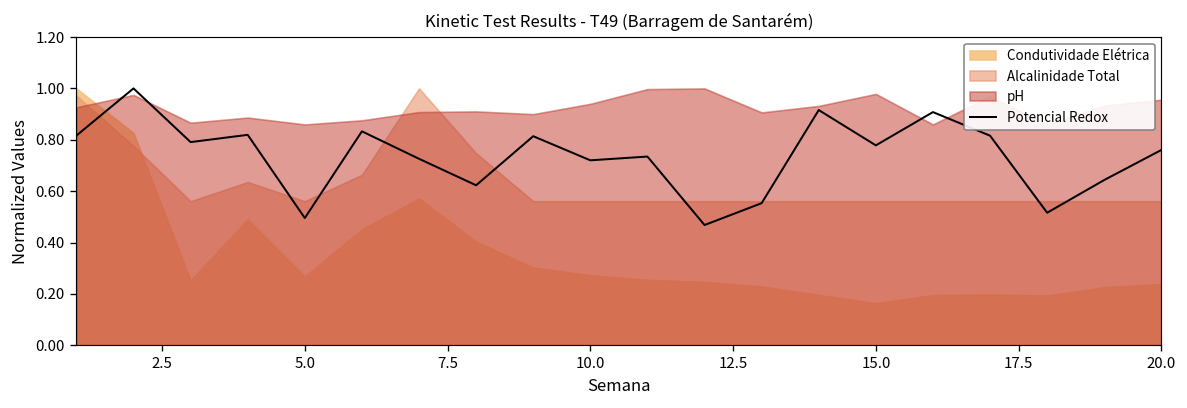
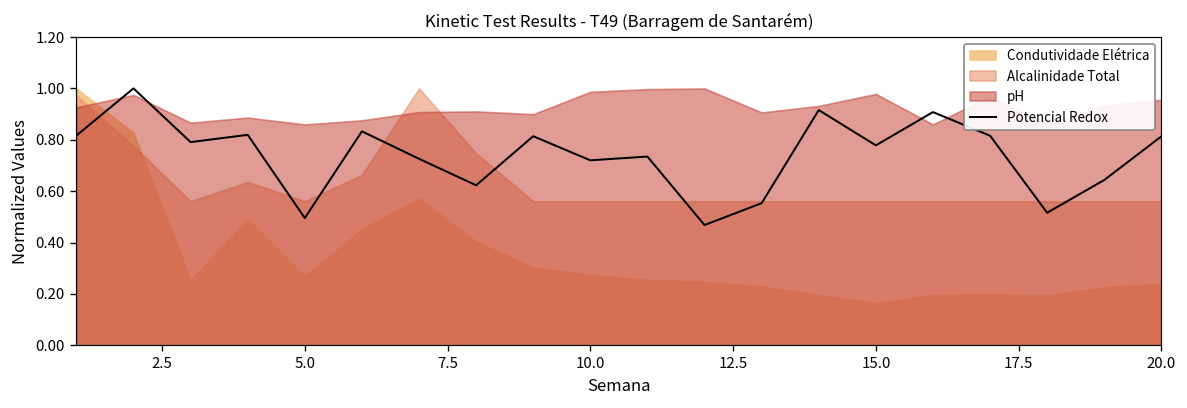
pH, 10.0: 0.94 -> 0.99
Potencial Redox, 20.0: 0.76 -> 0.81
